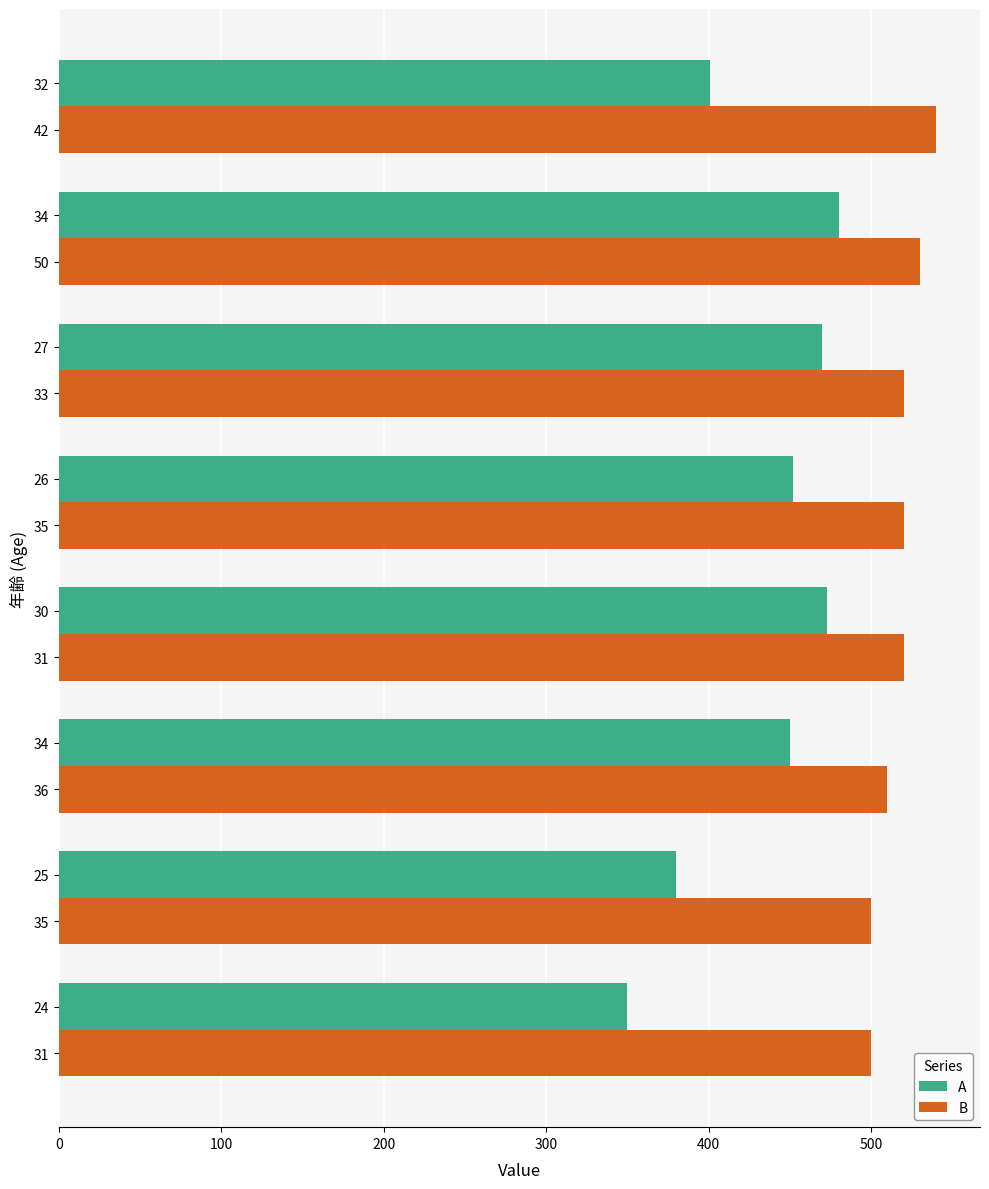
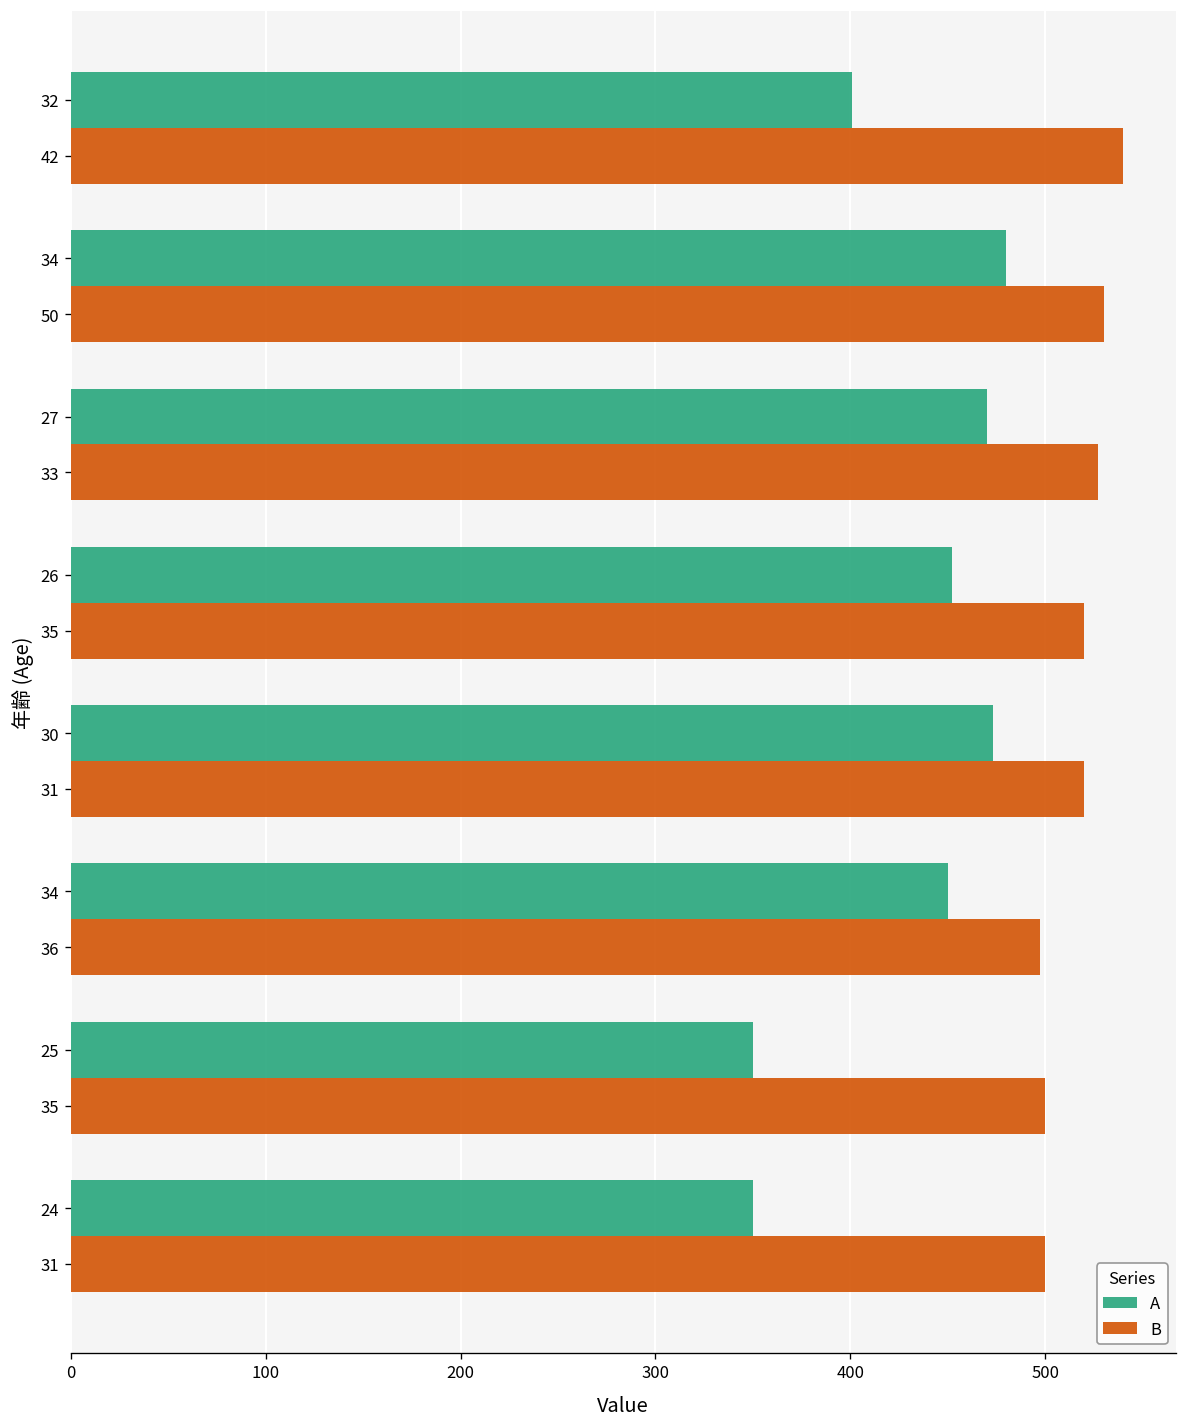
B, 33: 520 -> 527
B, 36: 510 -> 497
A, 25: 380 -> 350
